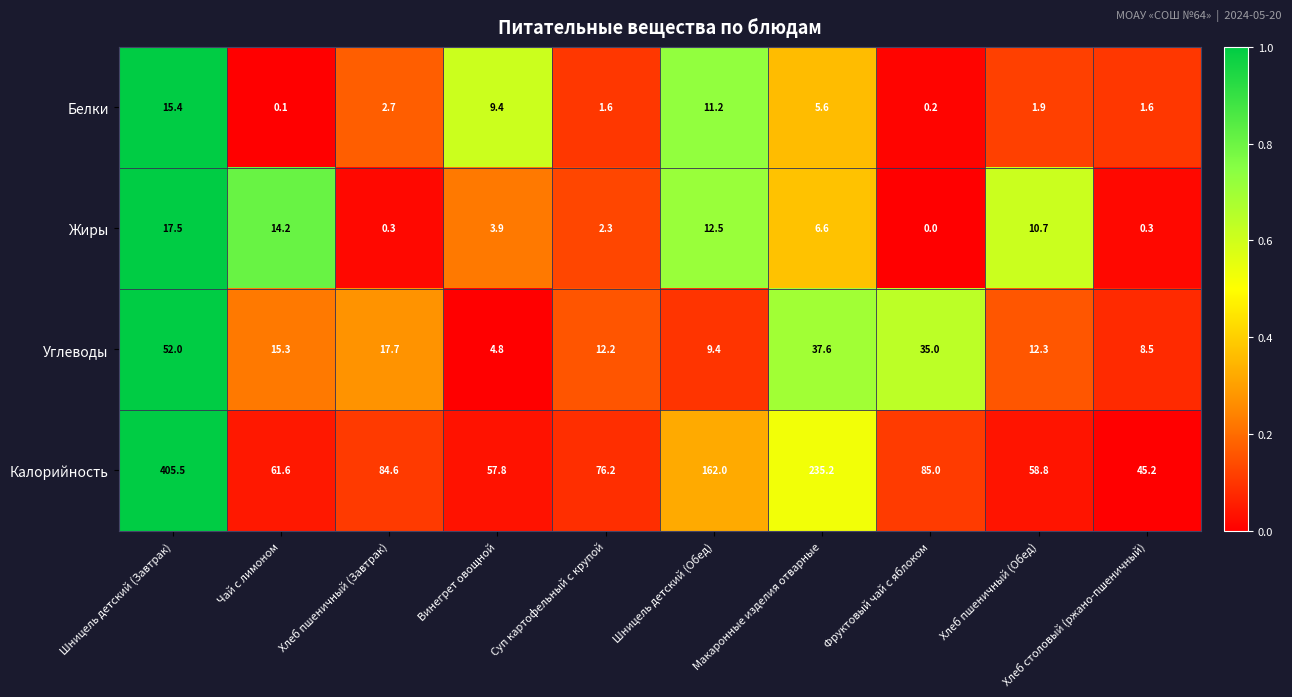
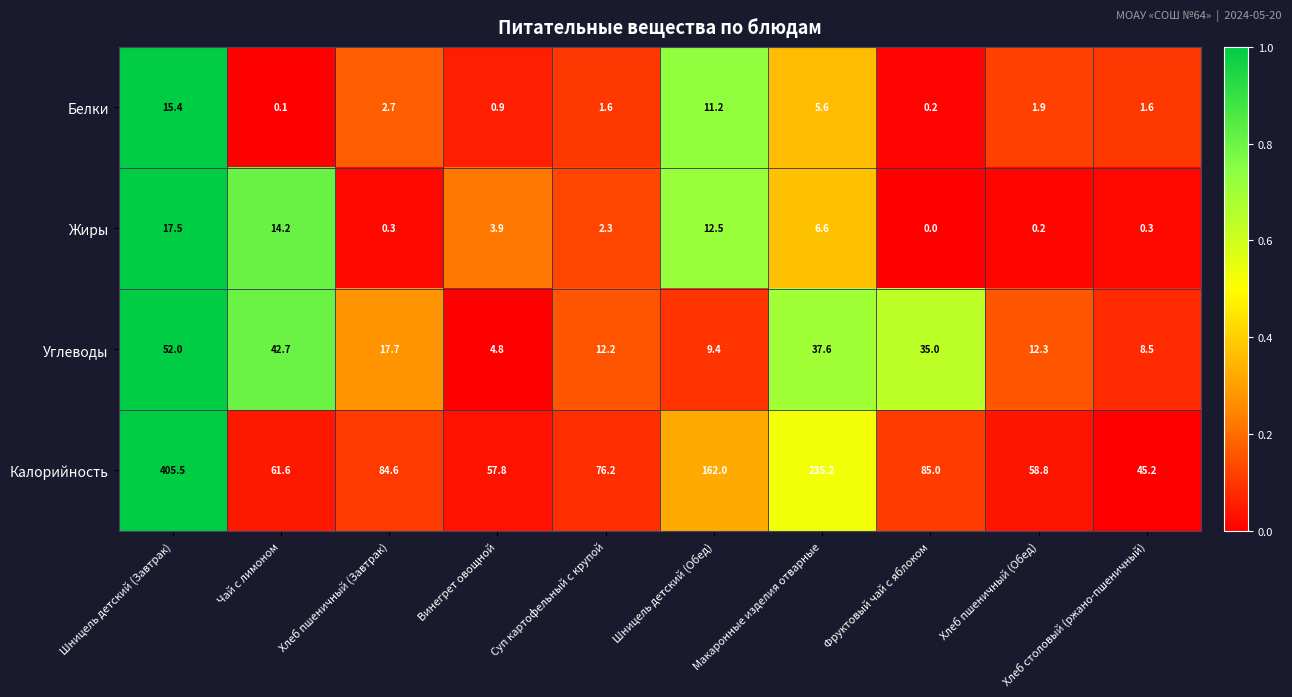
Белки, Винегрет овощной: 9.4 -> 0.9
Жиры, Хлеб пшеничный (Обед): 10.7 -> 0.2
Углеводы, Чай с лимоном: 15.3 -> 42.7
